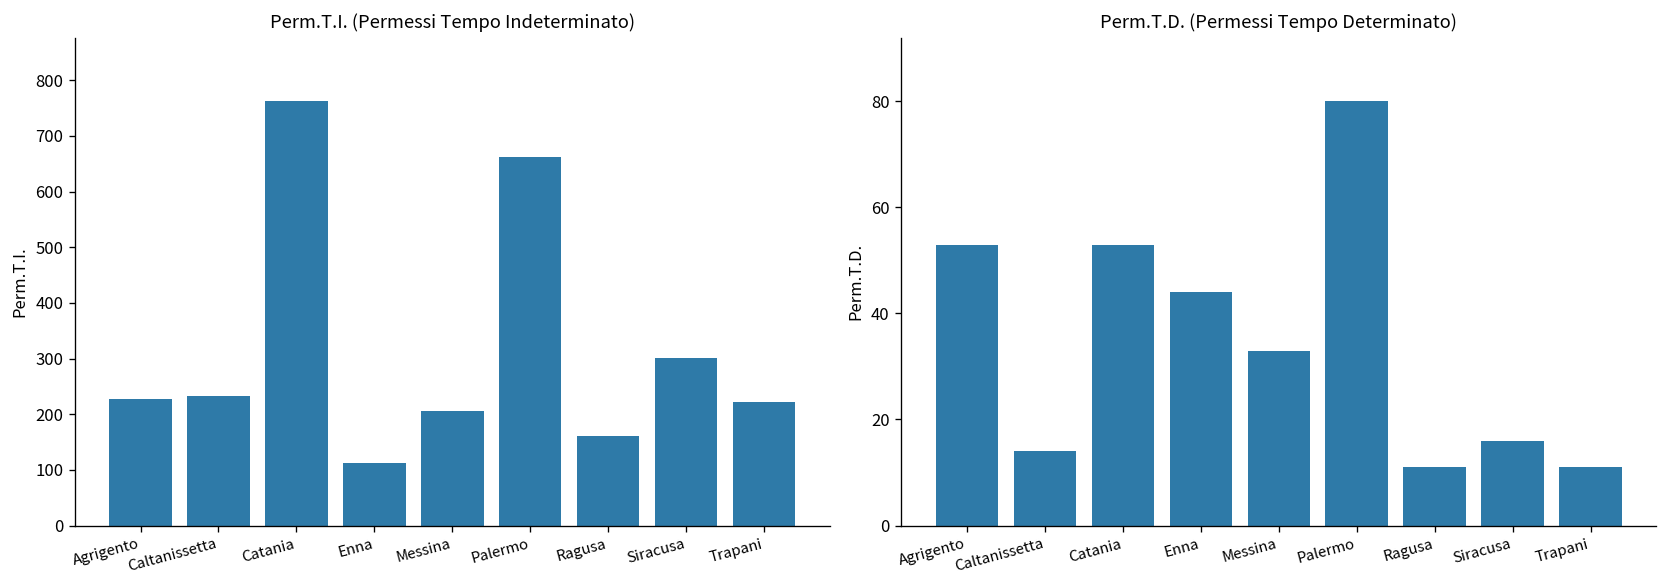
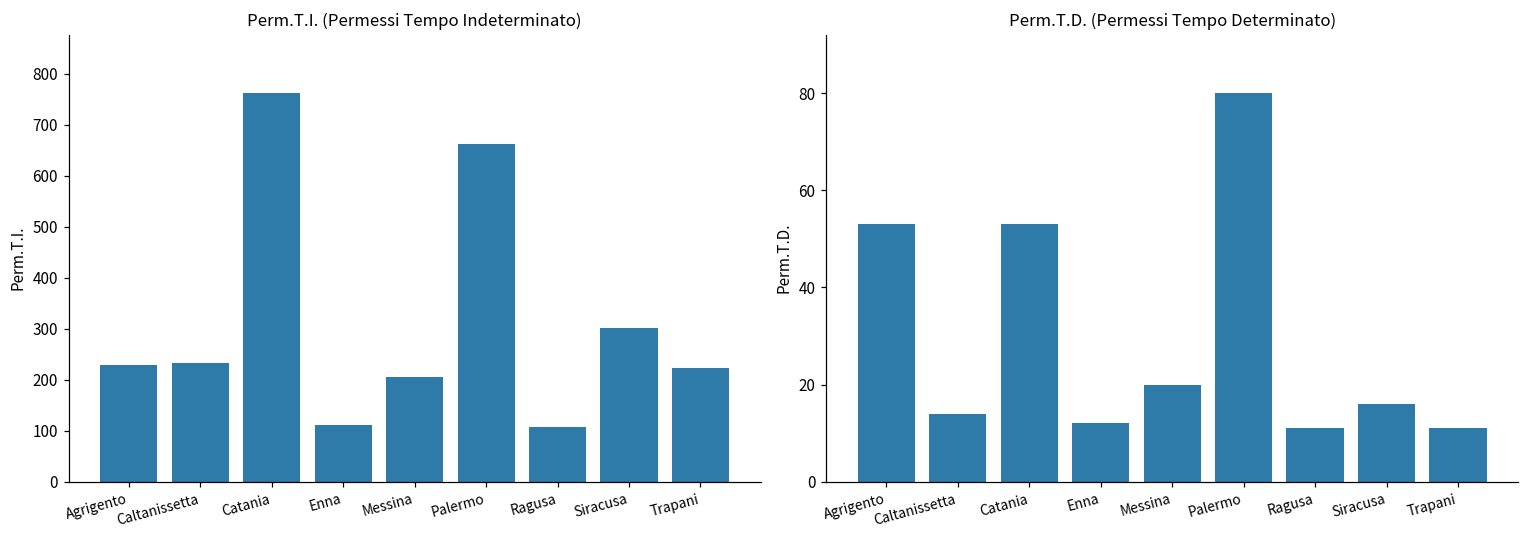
Perm.T.I. (Permessi Tempo Indeterminato), Ragusa: 160 -> 110
Perm.T.D. (Permessi Tempo Determinato), Enna: 44 -> 12
Perm.T.D. (Permessi Tempo Determinato), Messina: 33 -> 20
